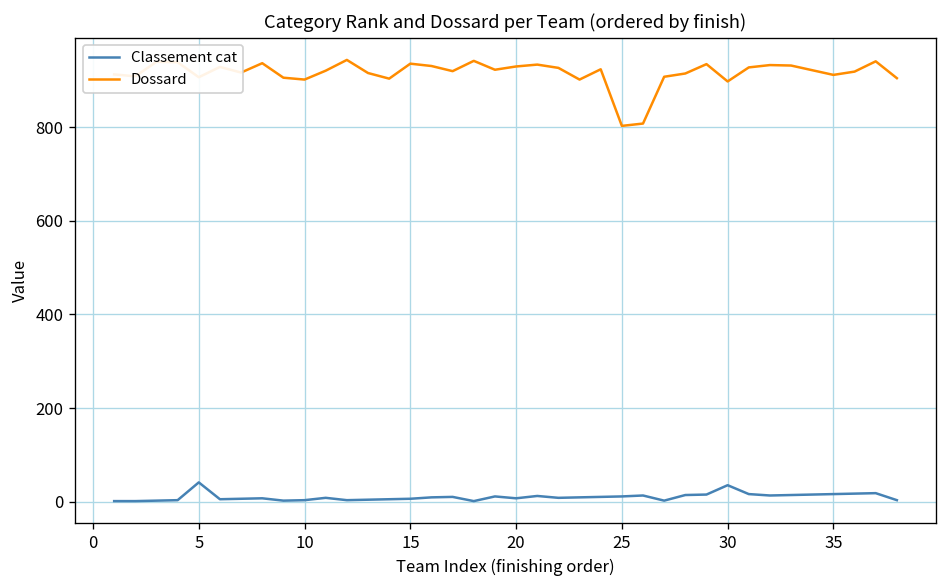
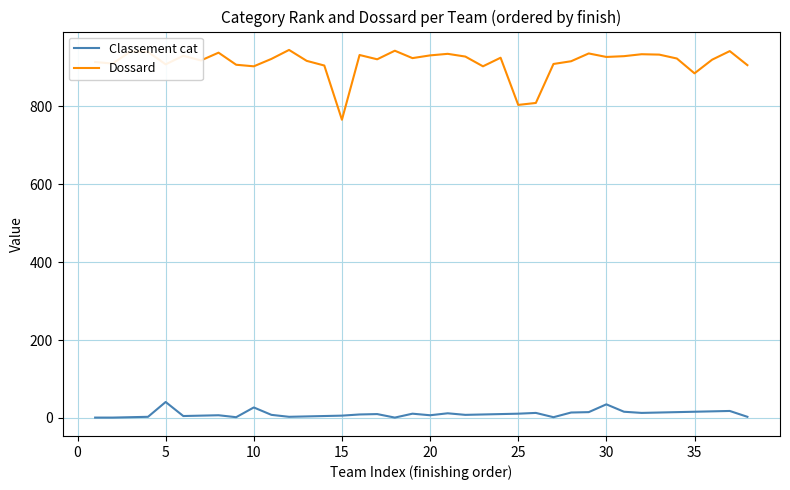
Classement cat, 10: 0 -> 30
Dossard, 15: 940 -> 770
Dossard, 30: 900 -> 930
Dossard, 35: 910 -> 880
